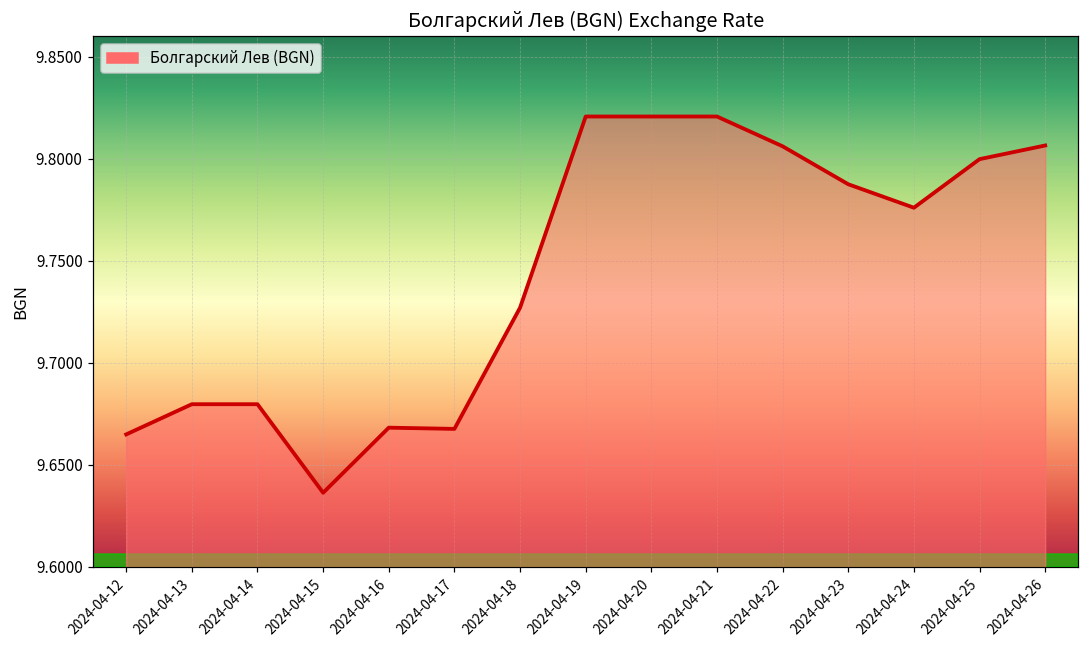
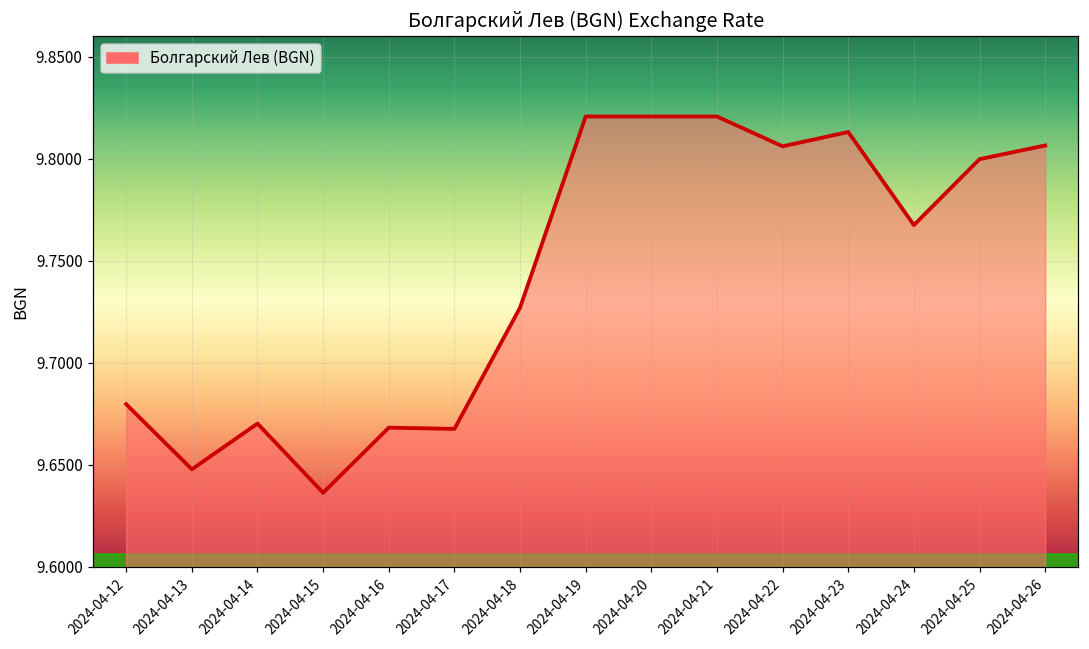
2024-04-12: 9.665 -> 9.680
2024-04-13: 9.680 -> 9.648
2024-04-14: 9.680 -> 9.670
2024-04-23: 9.788 -> 9.813
2024-04-24: 9.776 -> 9.768
